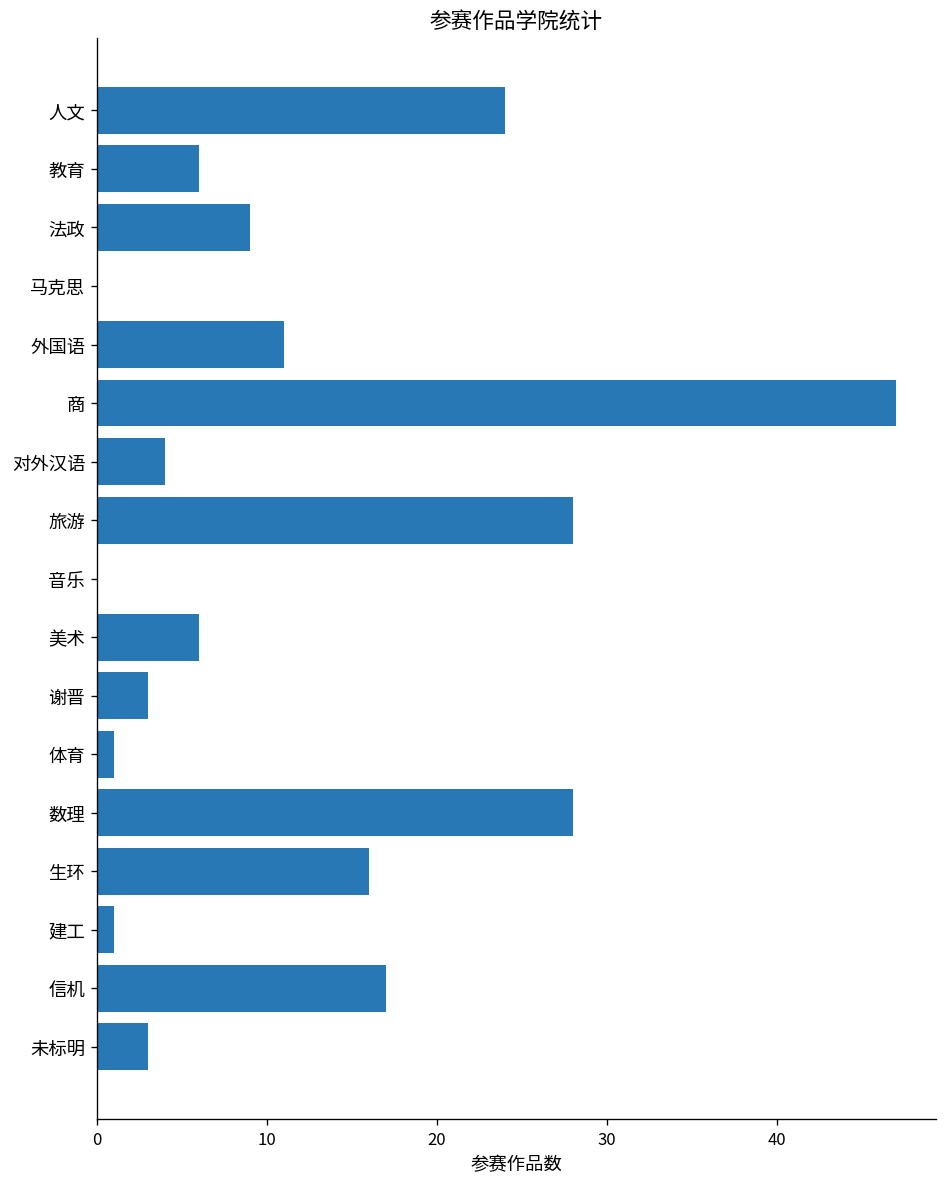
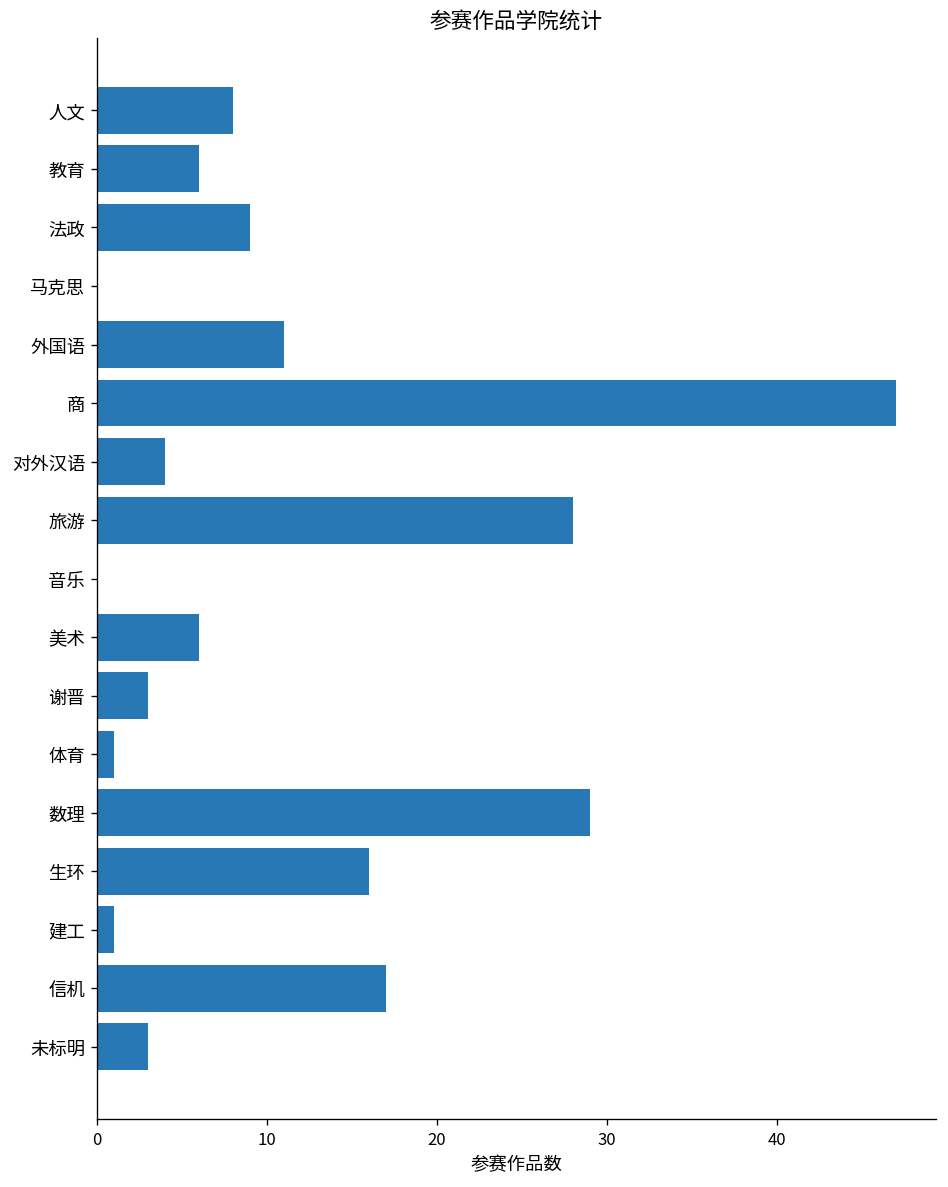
人文: 24 -> 8
数理: 28 -> 29
